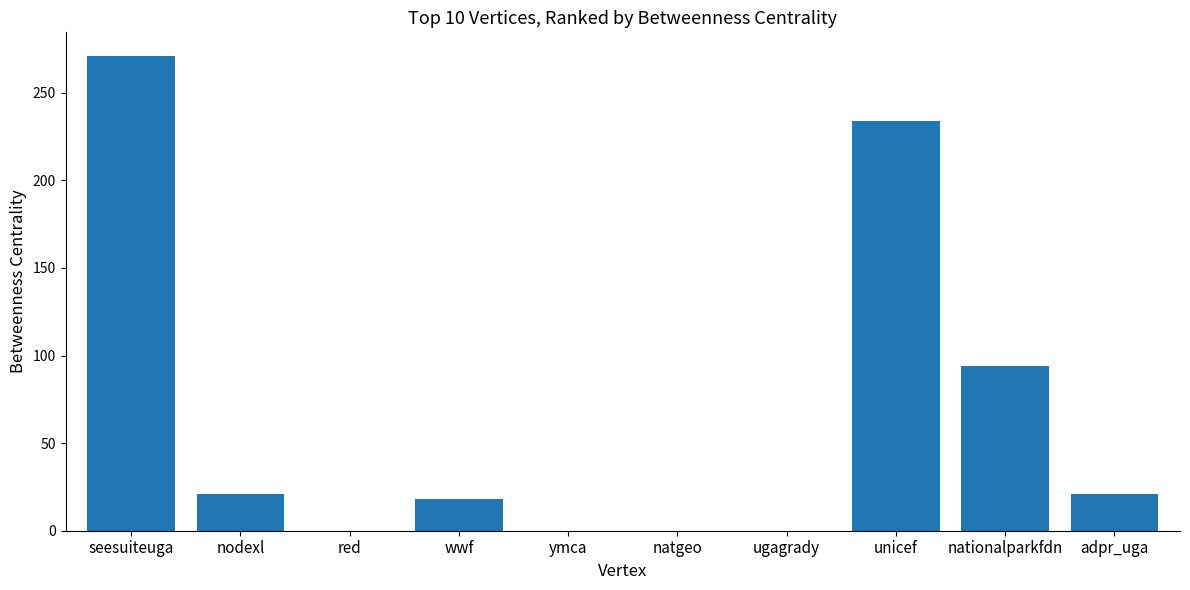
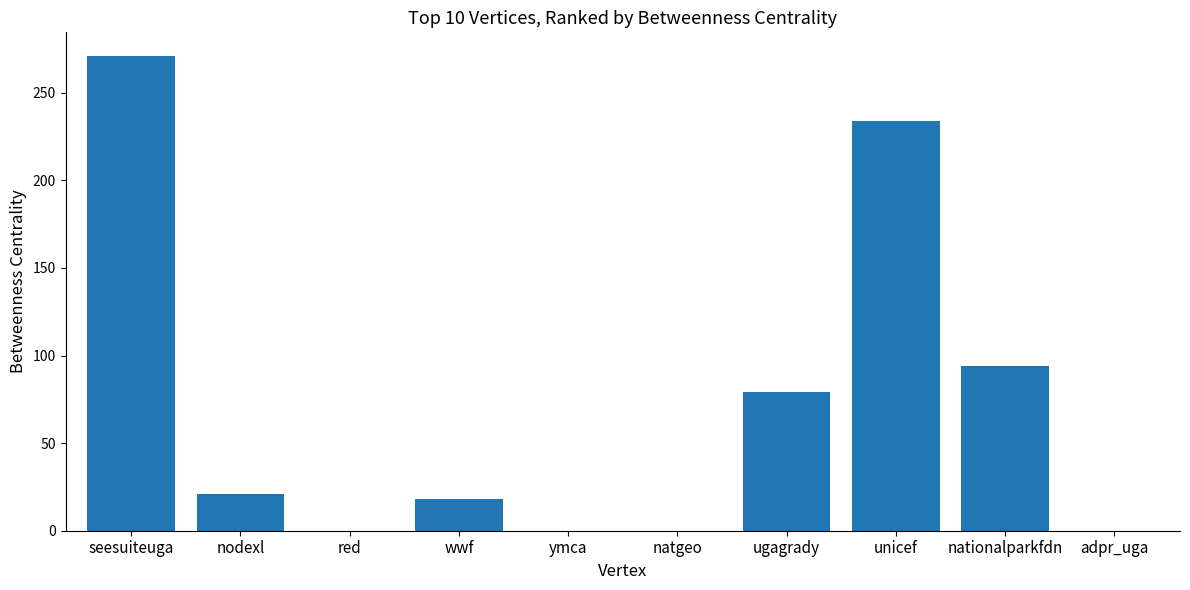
ugagrady: 0 -> 79
adpr_uga: 21 -> 0
